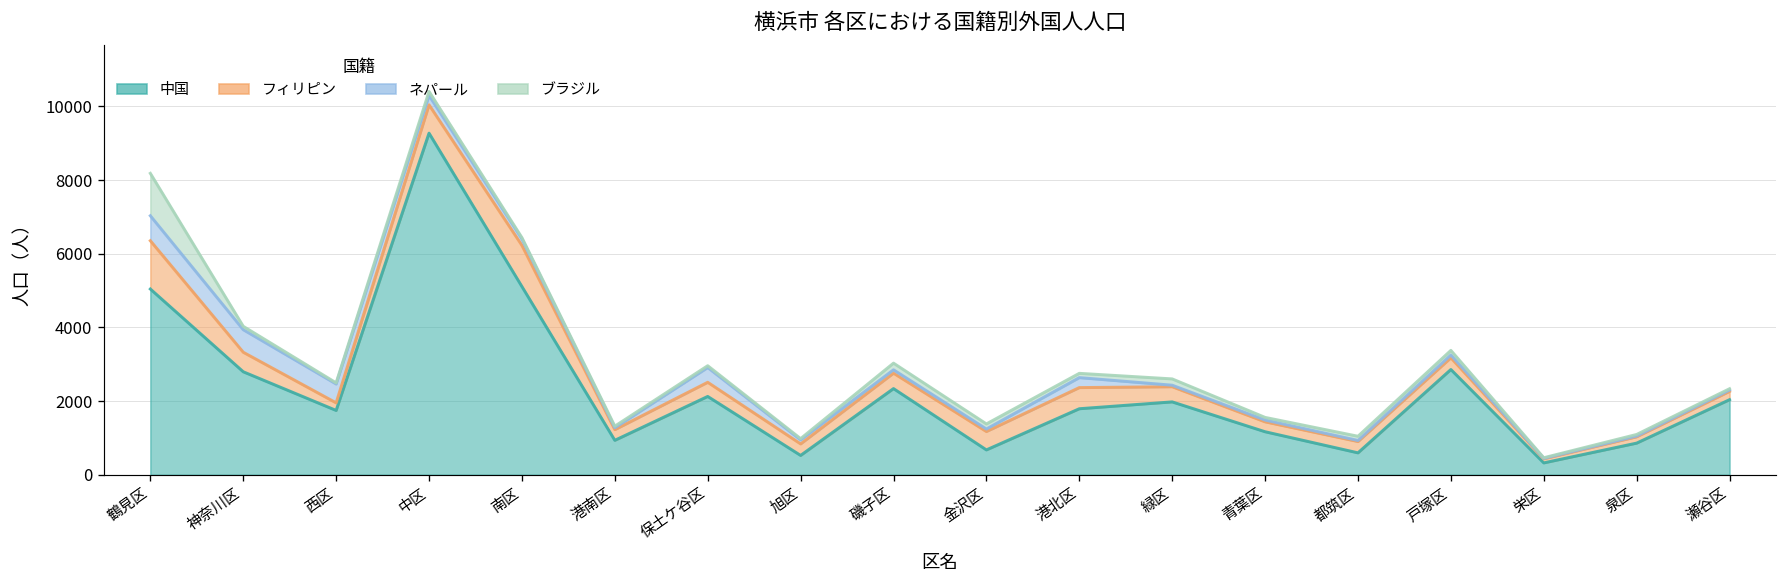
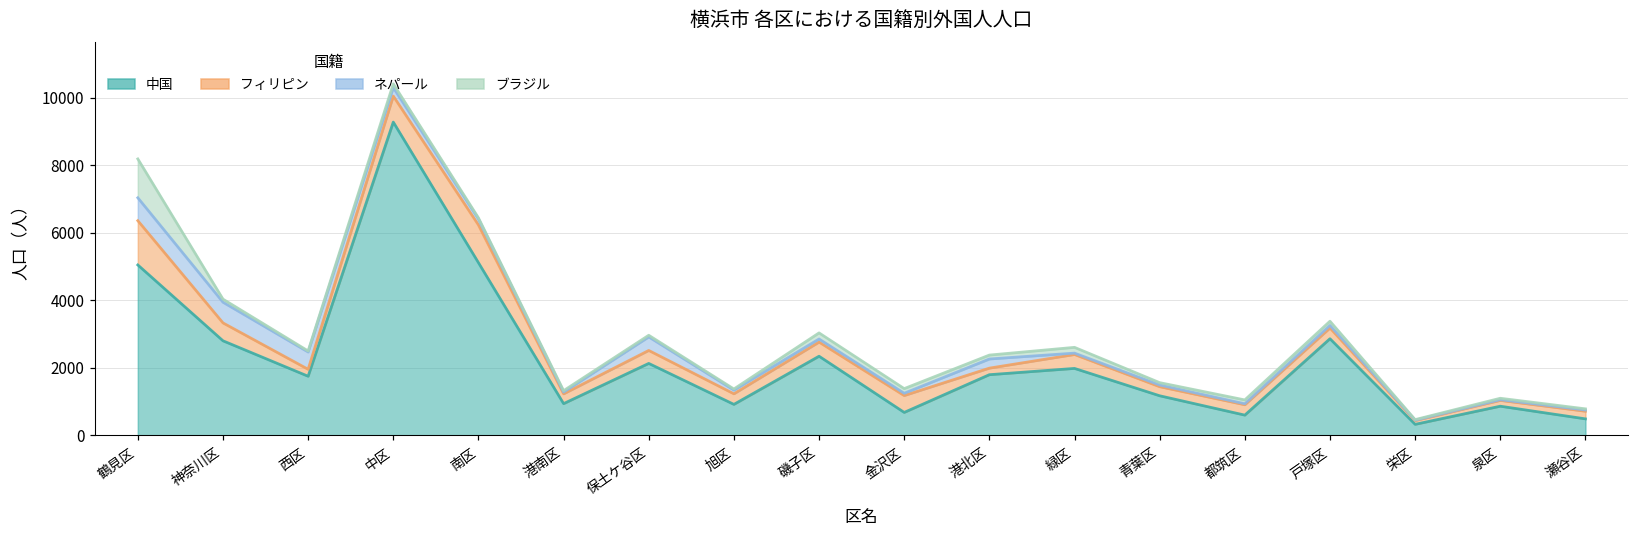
中国, 旭区: 500 -> 900
フィリピン, 港北区: 600 -> 200
中国, 瀬谷区: 2000 -> 500
